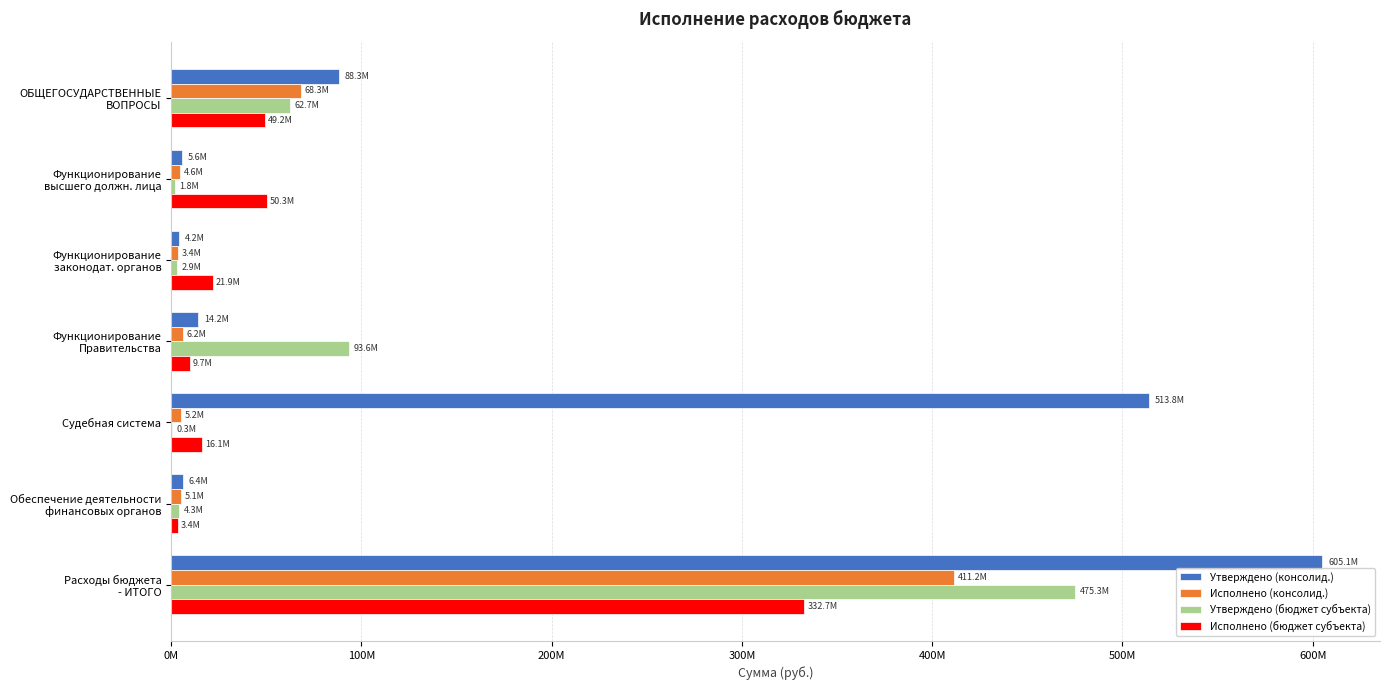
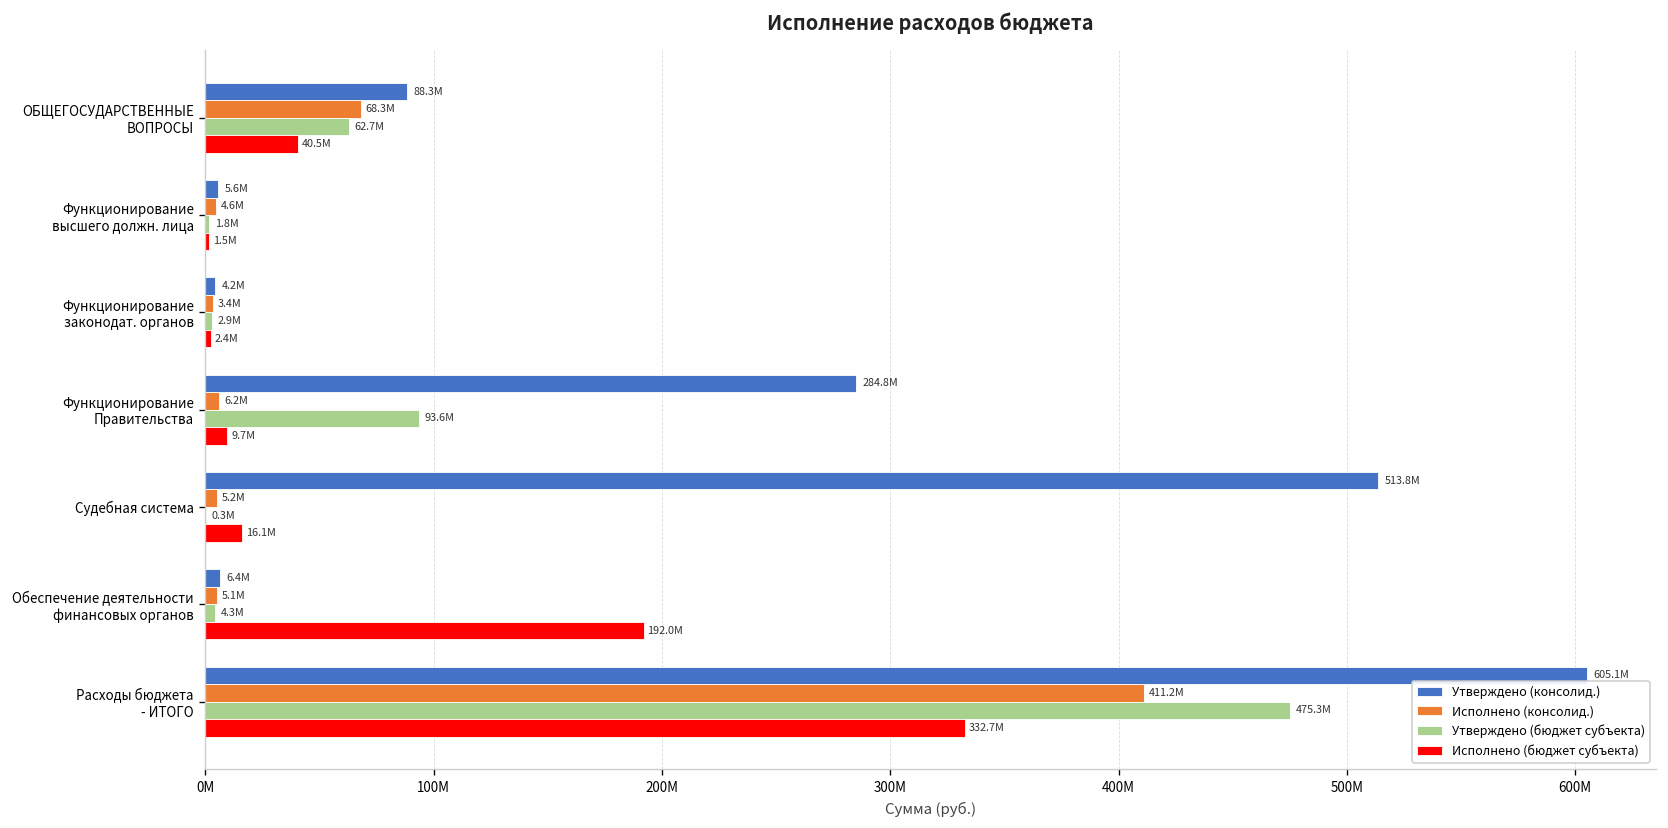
Исполнено (бюджет субъекта), ОБЩЕГОСУДАРСТВЕННЫЕ ВОПРОСЫ: 49.2M -> 40.5M
Исполнено (бюджет субъекта), Функционирование высшего должн. лица: 50.3M -> 1.5M
Исполнено (бюджет субъекта), Функционирование законодат. органов: 21.9M -> 2.4M
Утверждено (консолид.), Функционирование Правительства: 14.2M -> 284.8M
Исполнено (бюджет субъекта), Обеспечение деятельности финансовых органов: 3.4M -> 192.0M
